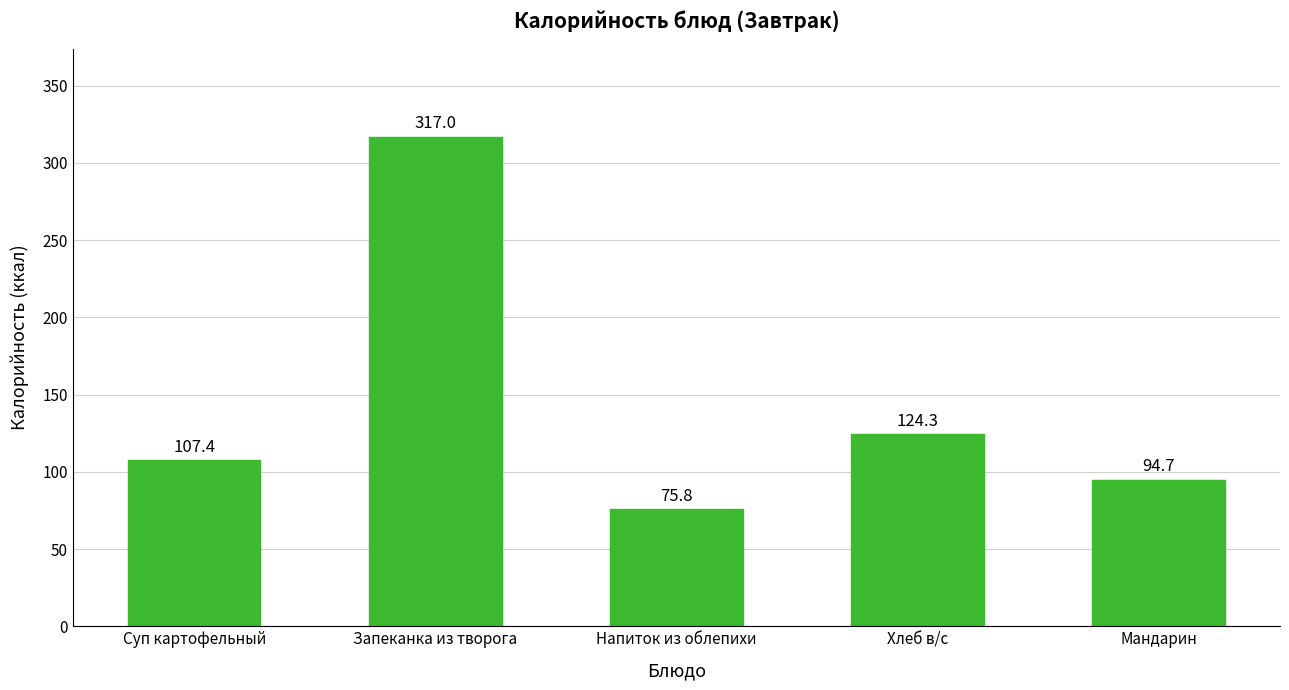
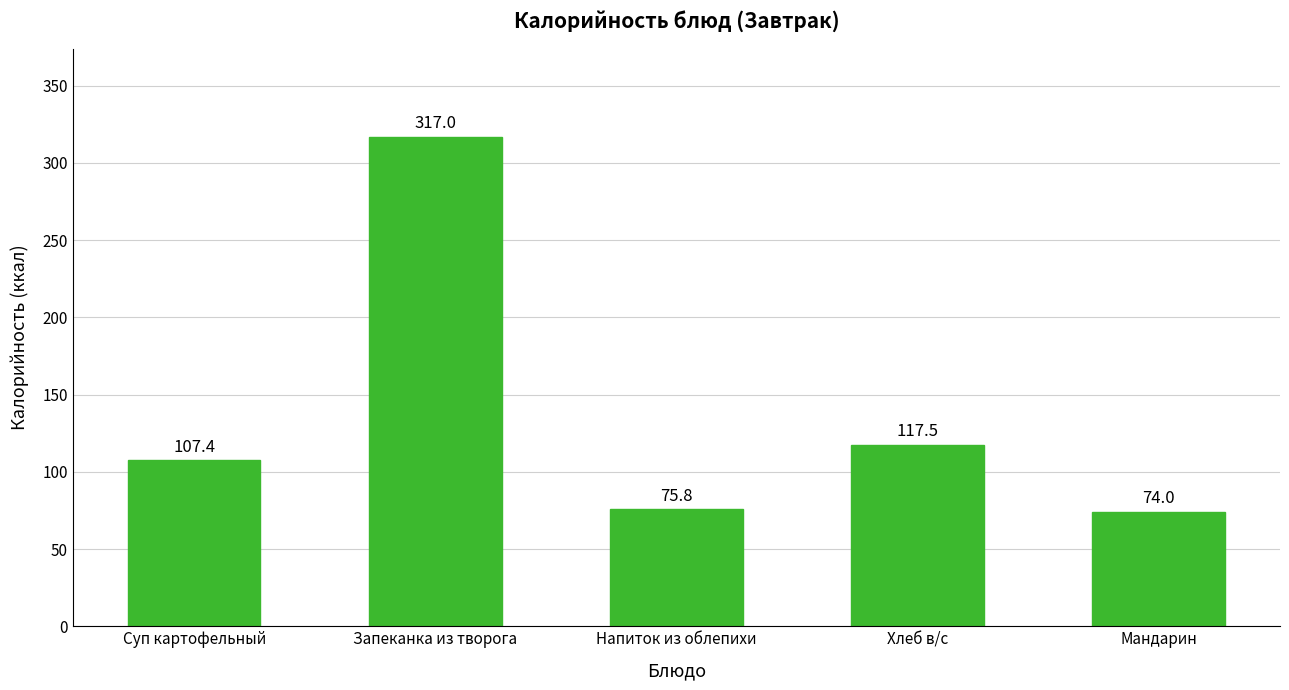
Хлеб в/с: 124.3 -> 117.5
Мандарин: 94.7 -> 74.0
